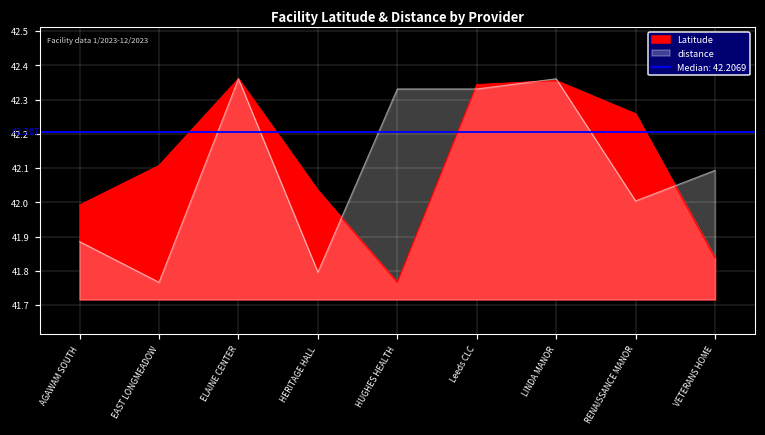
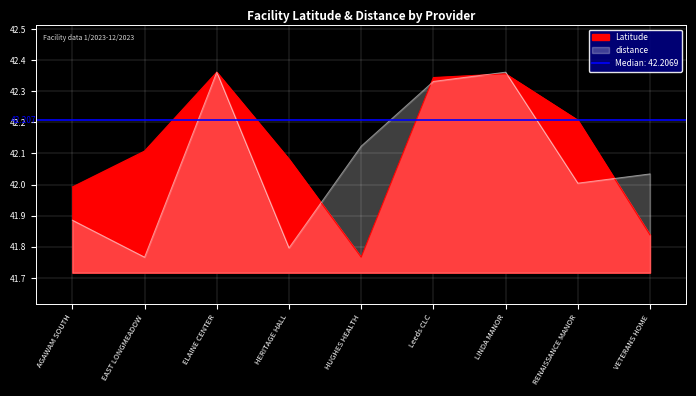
Latitude, HERITAGE HALL: 42.04 -> 42.08
distance, HUGHES HEALTH: 42.33 -> 42.12
Latitude, RENAISSANCE MANOR: 42.26 -> 42.21
distance, VETERANS HOME: 42.09 -> 42.03
